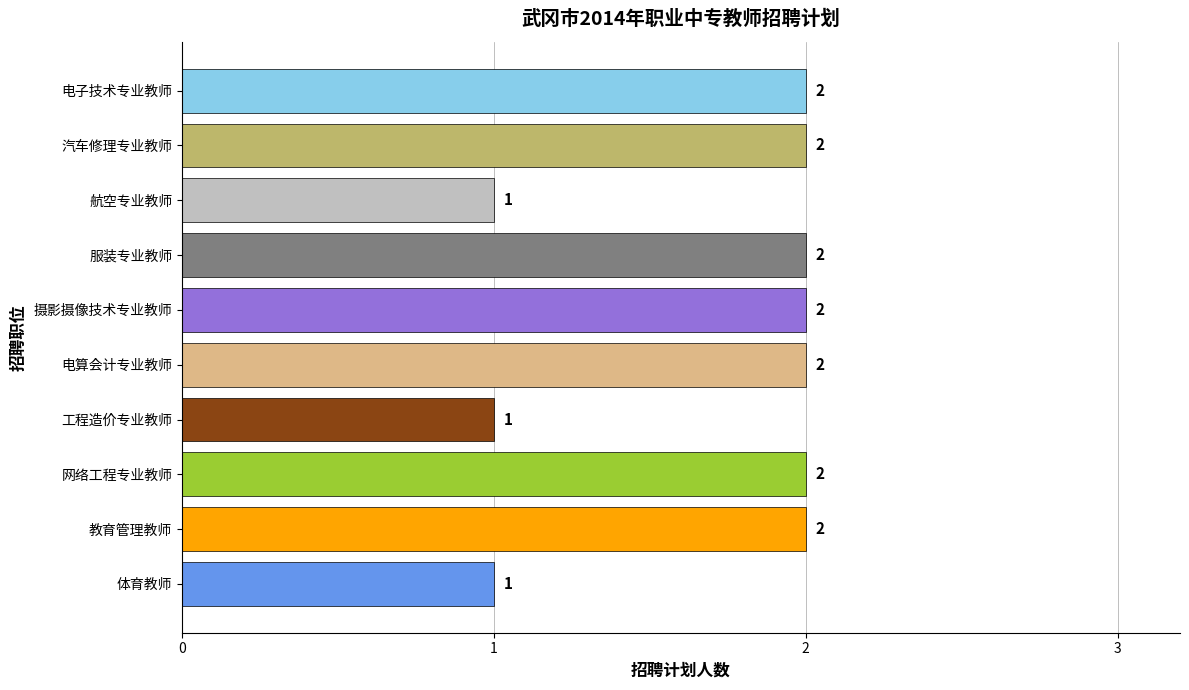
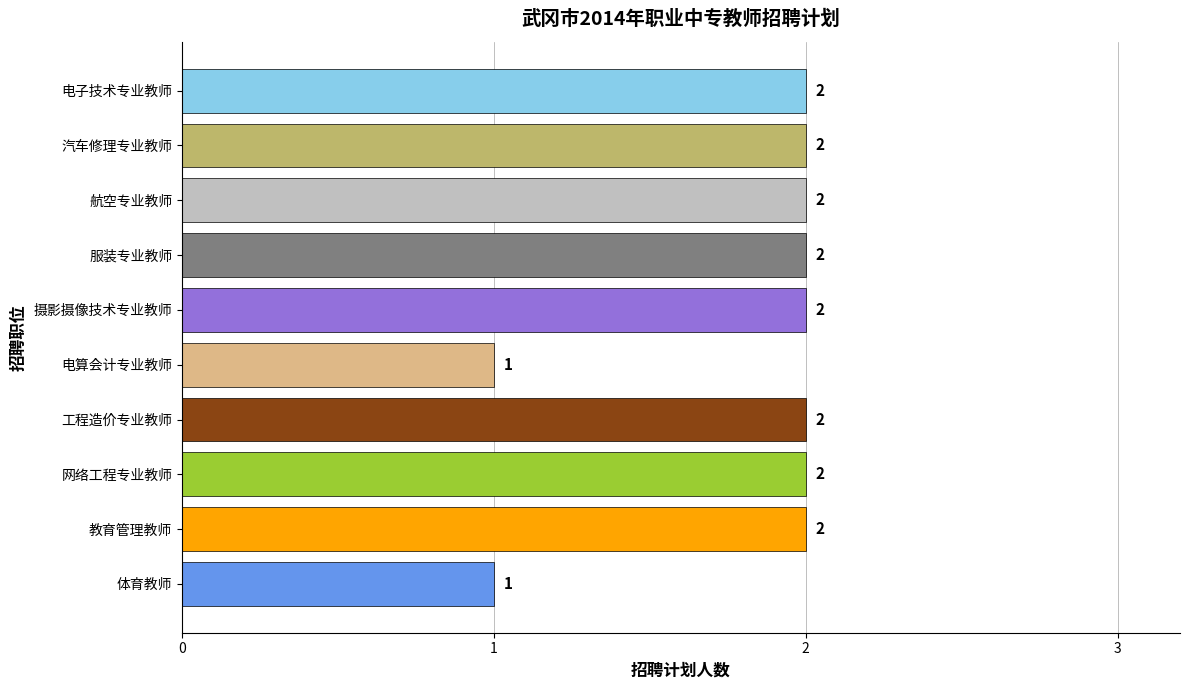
航空专业教师: 1 -> 2
电算会计专业教师: 2 -> 1
工程造价专业教师: 1 -> 2
